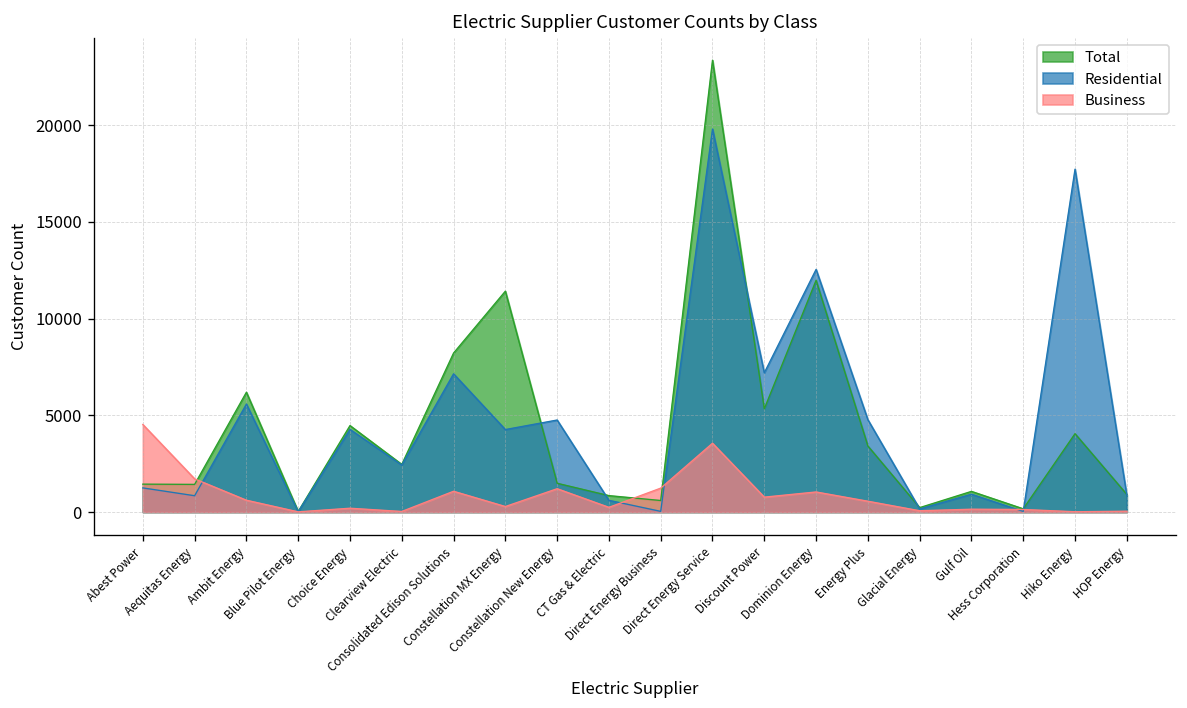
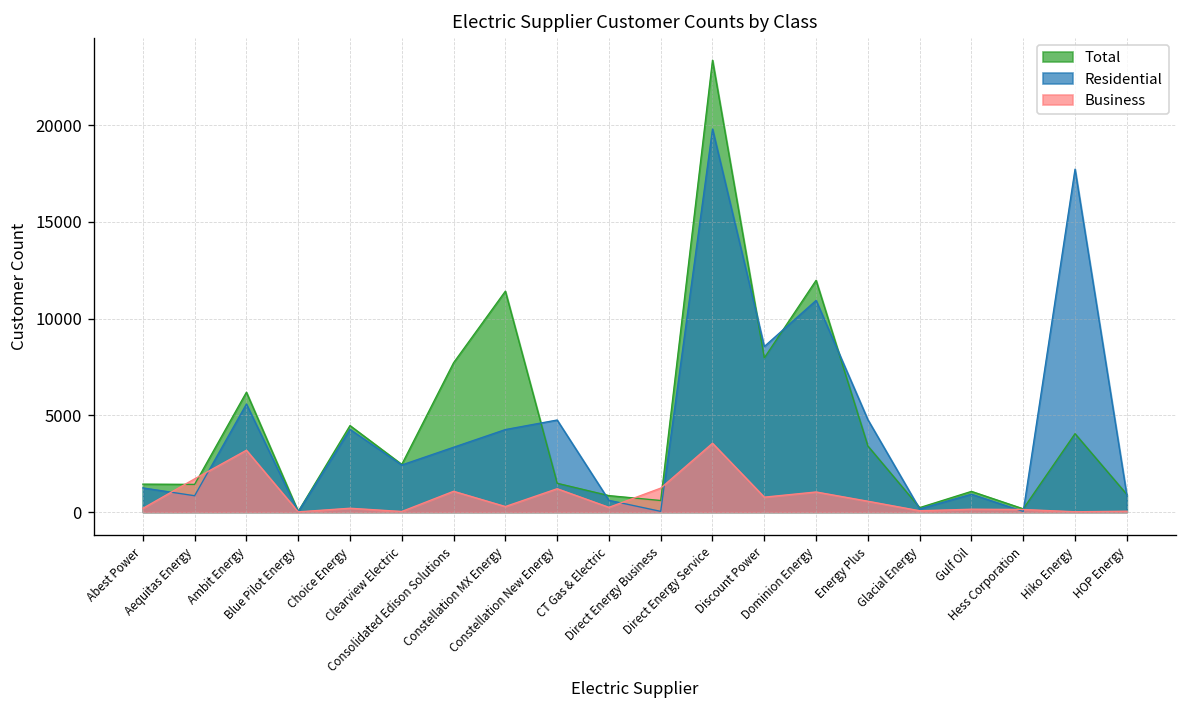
Business, Abest Power: 4500 -> 200
Business, Ambit Energy: 600 -> 3200
Total, Consolidated Edison Solutions: 8200 -> 7700
Residential, Consolidated Edison Solutions: 7100 -> 3400
Total, Discount Power: 5300 -> 8000
Residential, Discount Power: 7200 -> 8600
Residential, Dominion Energy: 12500 -> 10900
